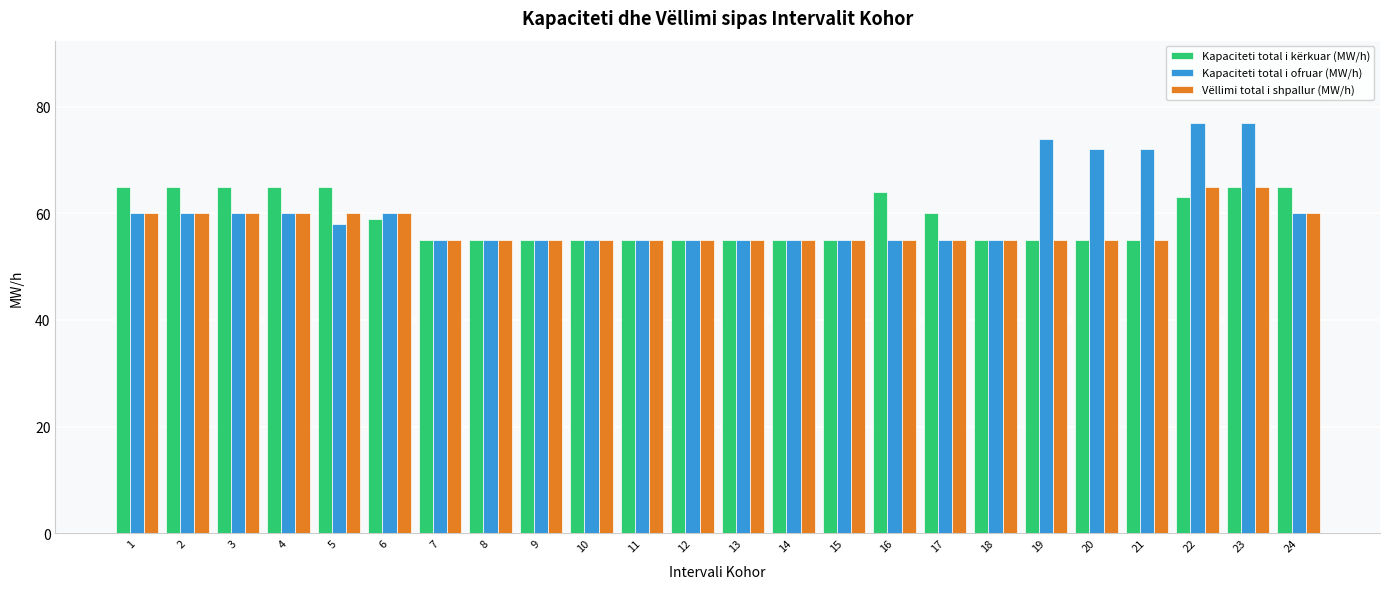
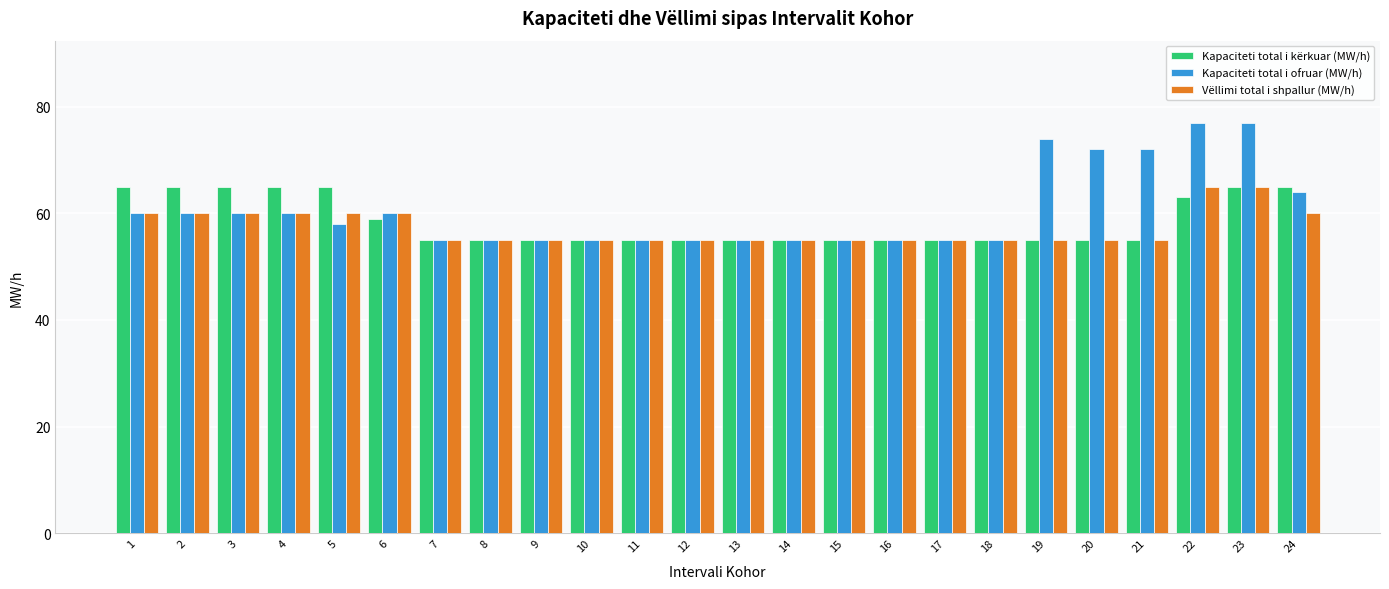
Kapaciteti total i kërkuar (MW/h), 16: 64 -> 55
Kapaciteti total i kërkuar (MW/h), 17: 60 -> 55
Kapaciteti total i ofruar (MW/h), 24: 60 -> 64
